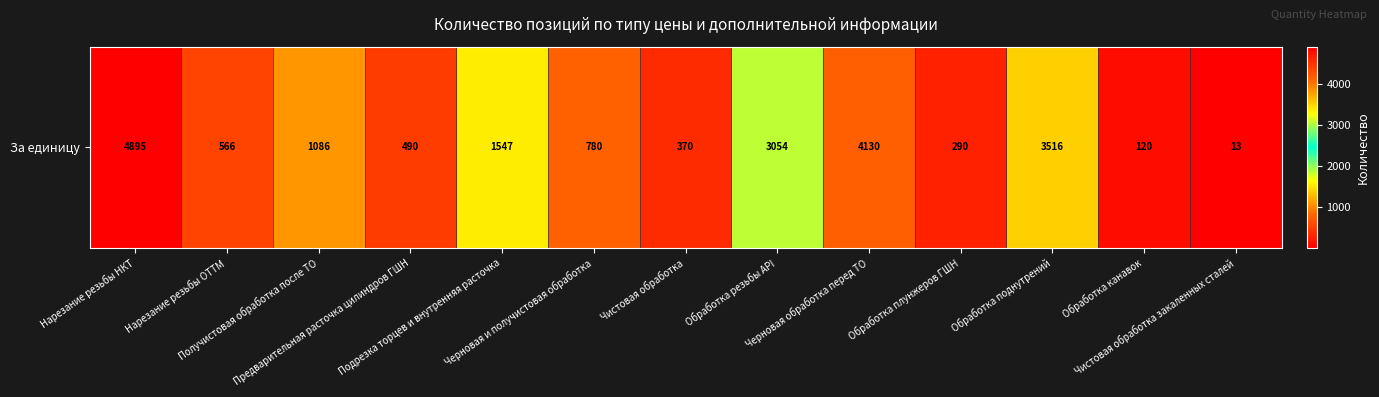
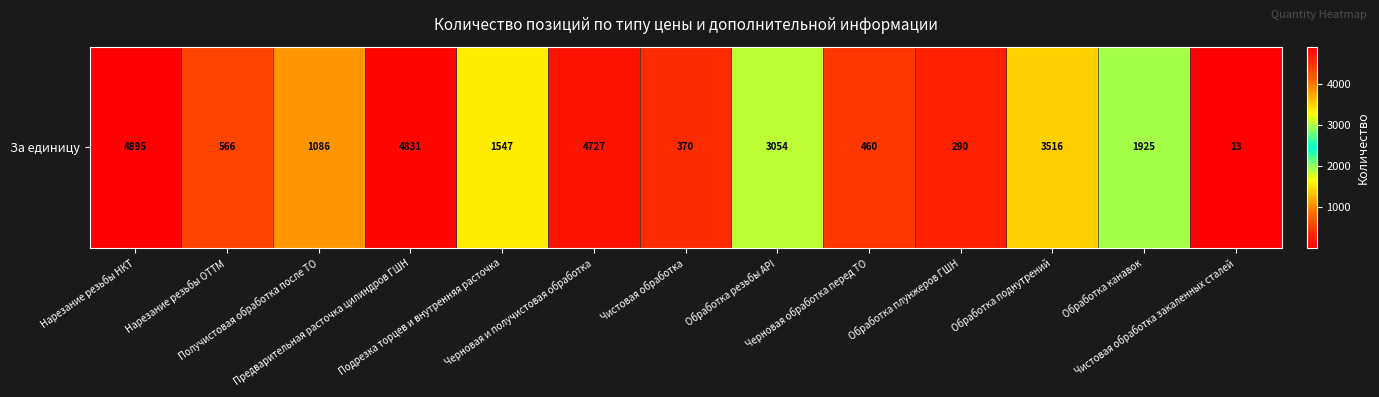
За единицу, Предварительная расточка цилиндров ГШН: 490 -> 4831
За единицу, Черновая и получистовая обработка: 780 -> 4727
За единицу, Черновая обработка перед ТО: 4130 -> 460
За единицу, Обработка канавок: 120 -> 1925
